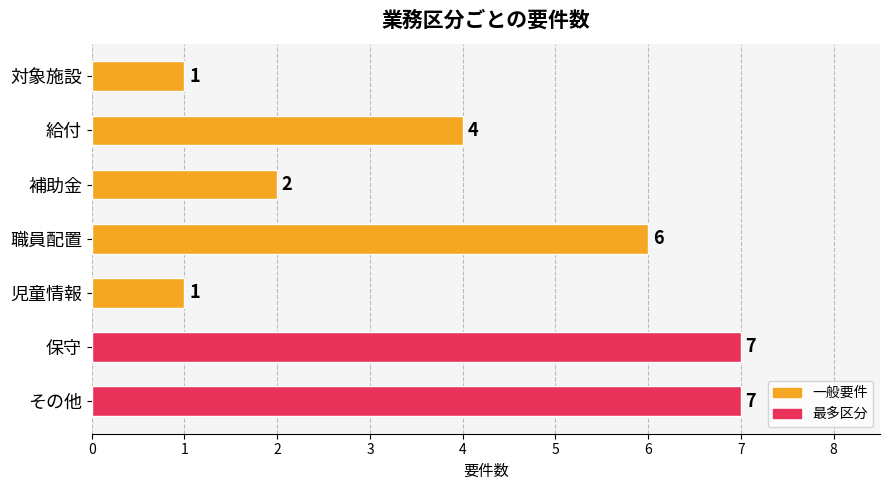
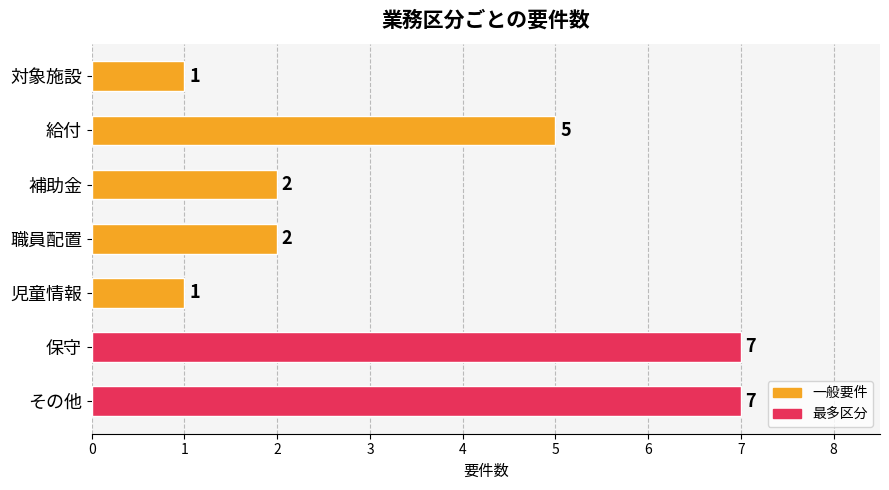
給付: 4 -> 5
職員配置: 6 -> 2
